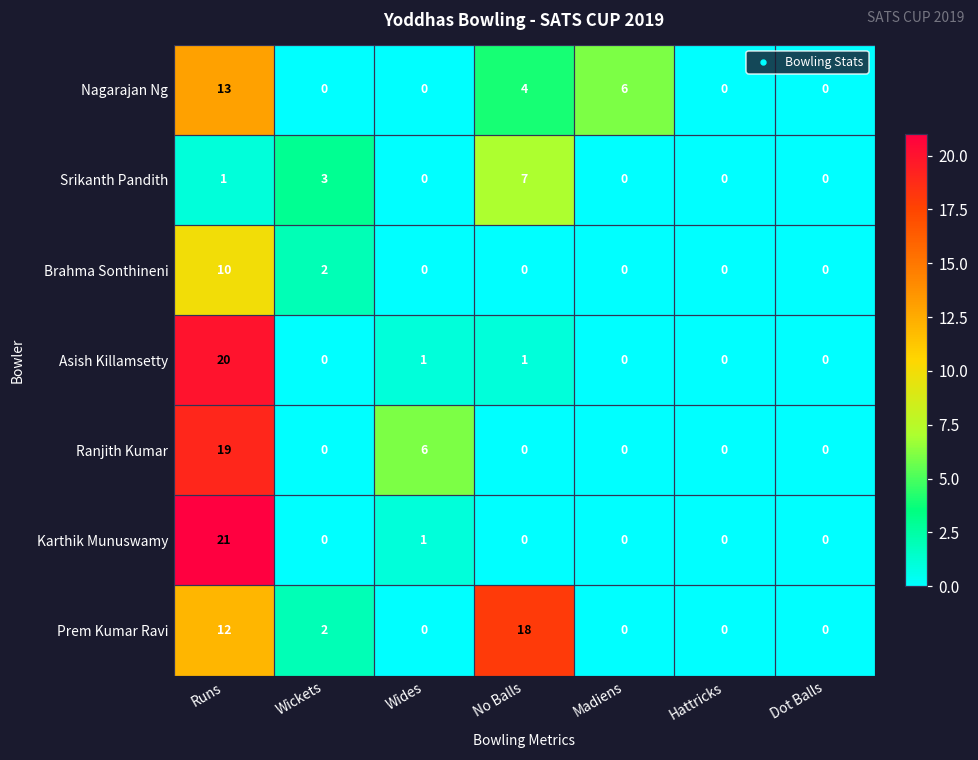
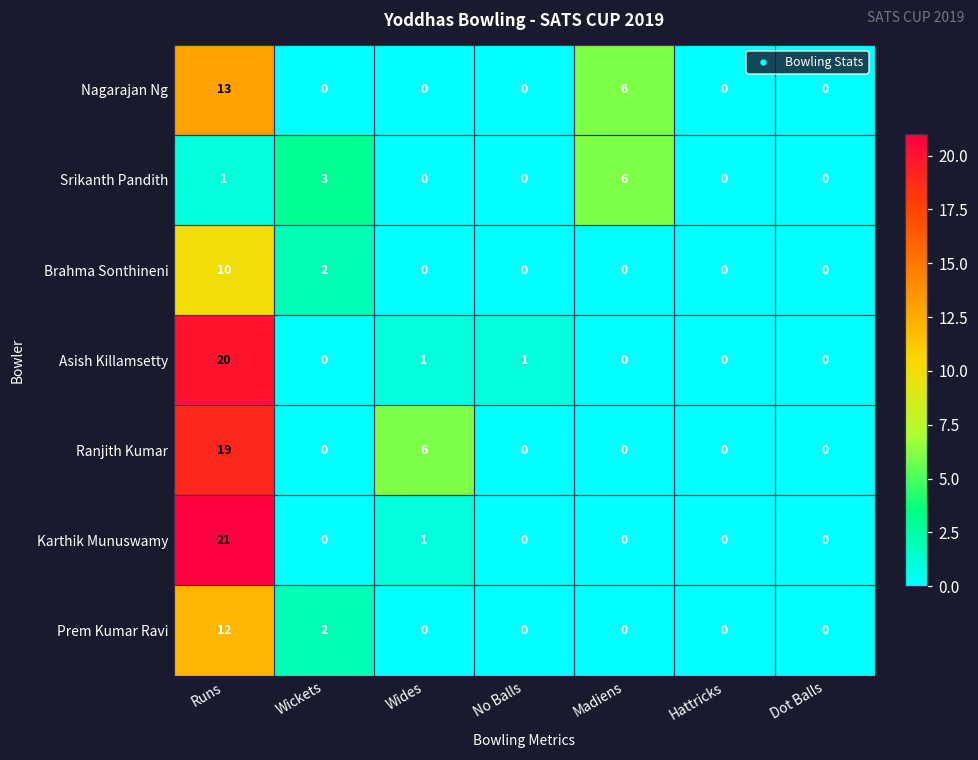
Nagarajan Ng, No Balls: 4 -> 0
Srikanth Pandith, No Balls: 7 -> 0
Srikanth Pandith, Madiens: 0 -> 6
Prem Kumar Ravi, No Balls: 18 -> 0
